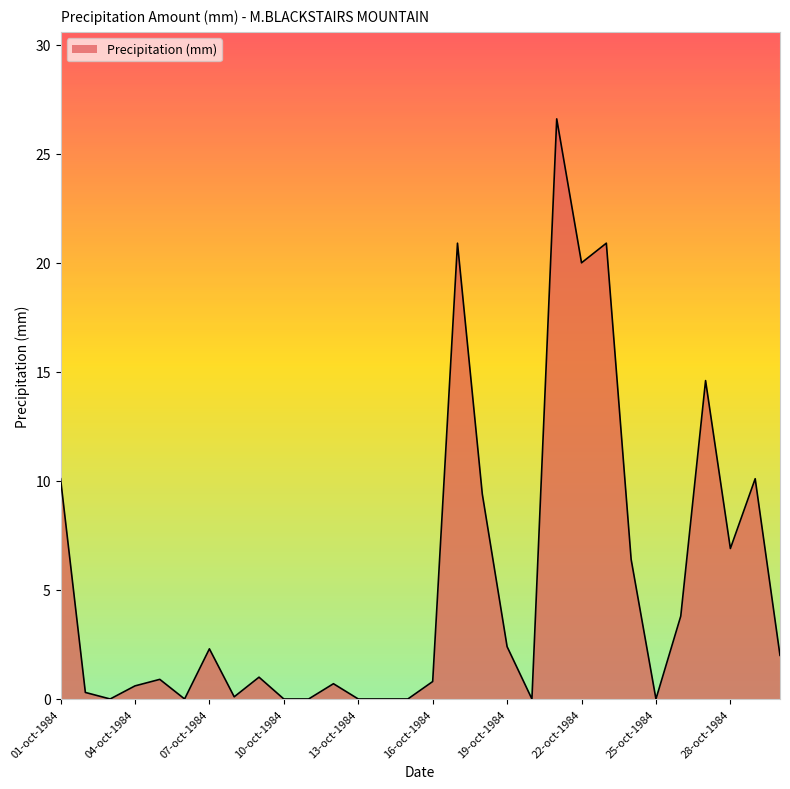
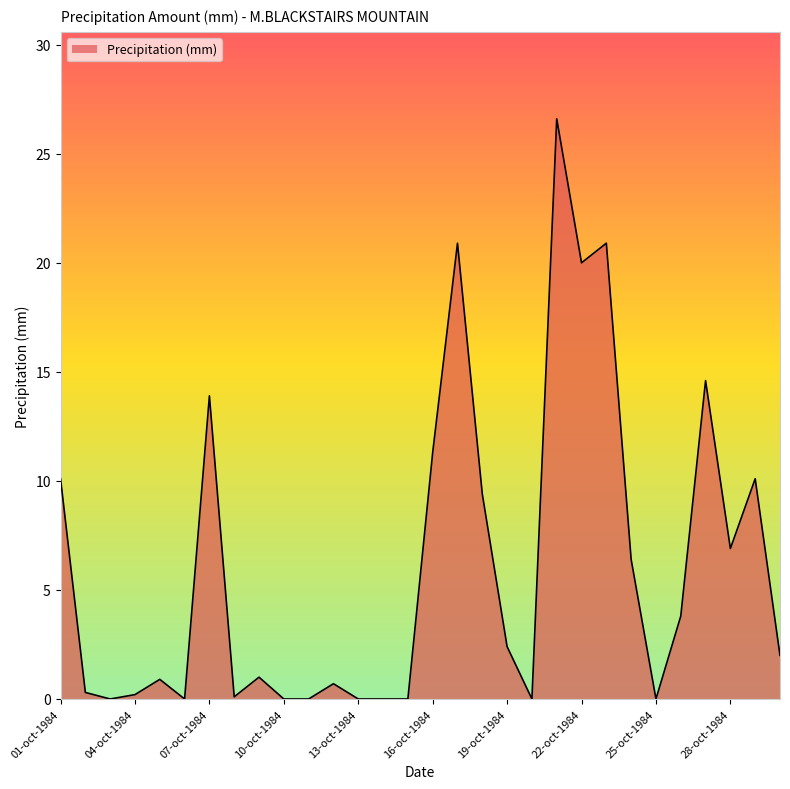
04-oct-1984: 0.6 -> 0.2
07-oct-1984: 2.3 -> 13.9
16-oct-1984: 0.8 -> 11.3
